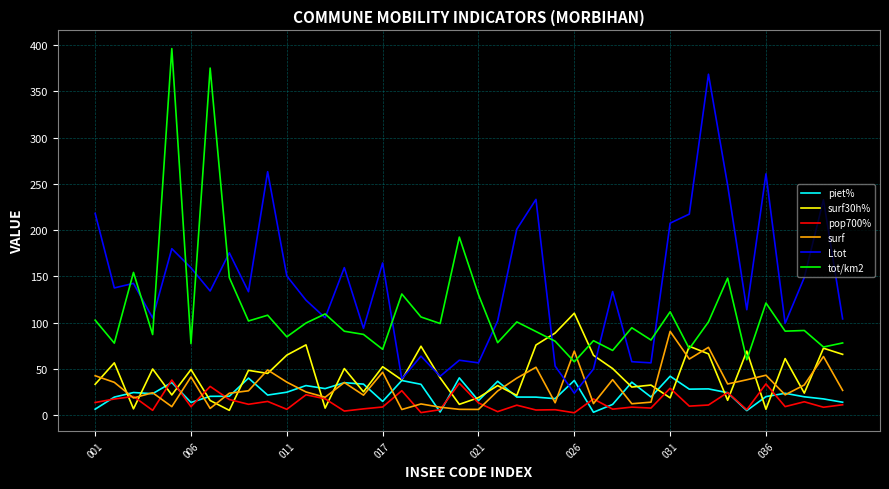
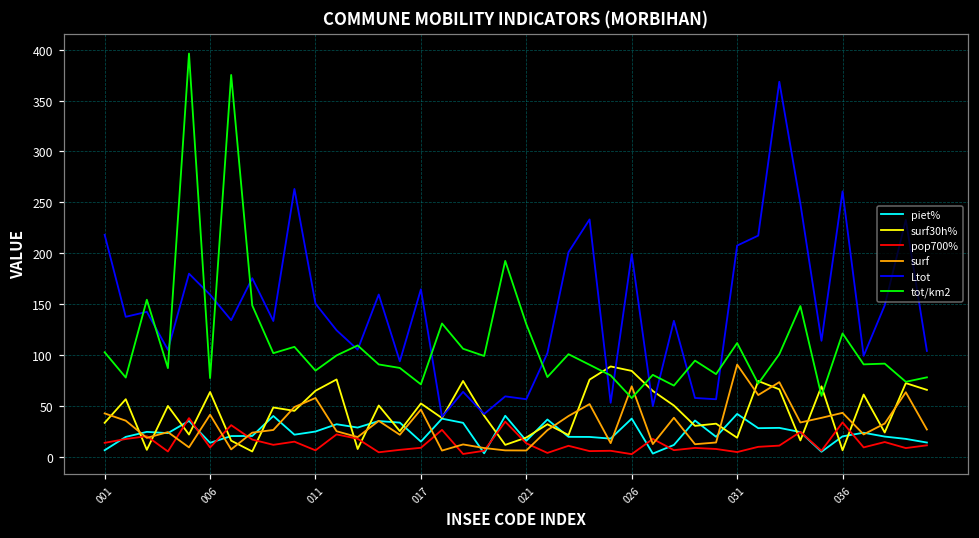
surf30h%, 006: 50 -> 60
surf, 011: 40 -> 60
surf30h%, 026: 110 -> 80
Ltot, 026: 20 -> 200
pop700%, 031: 30 -> 0
